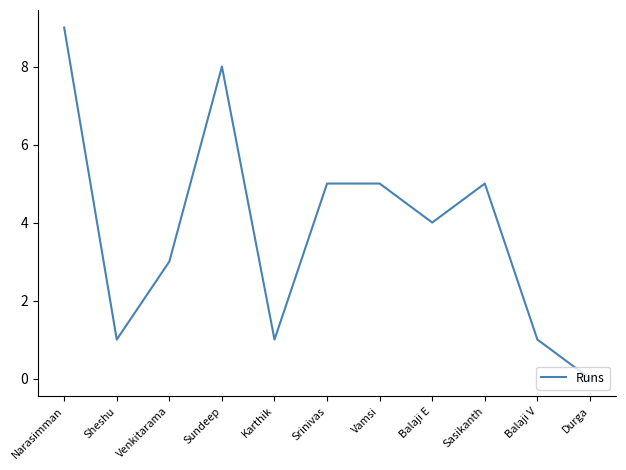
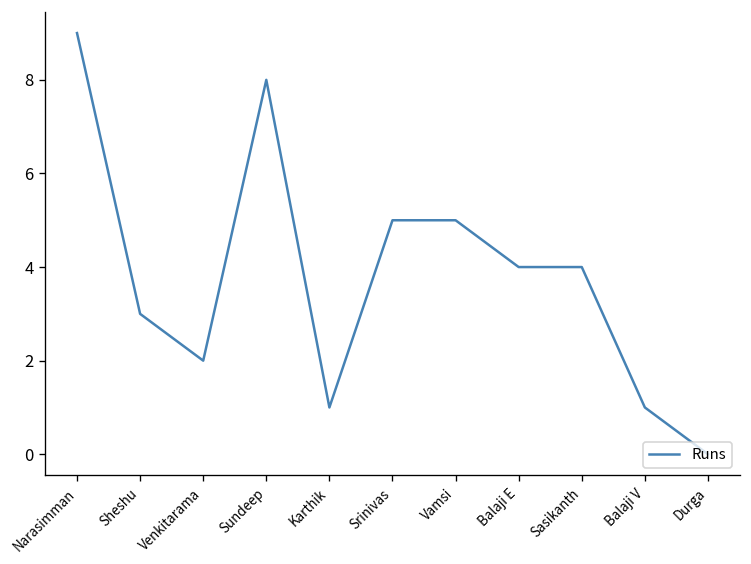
Sheshu: 1 -> 3
Venkitarama: 3 -> 2
Sasikanth: 5 -> 4
